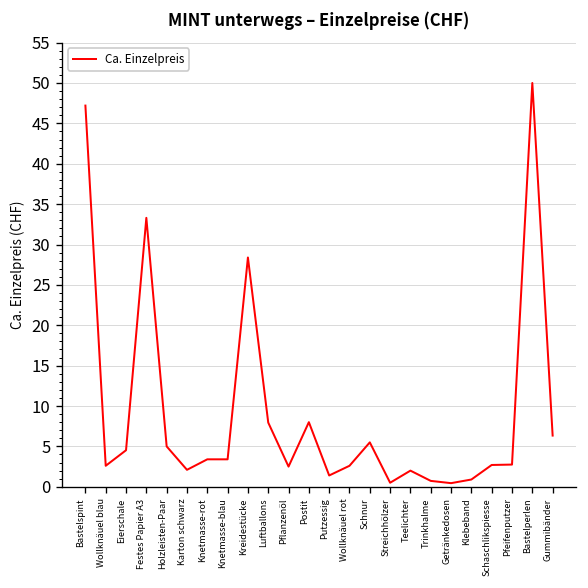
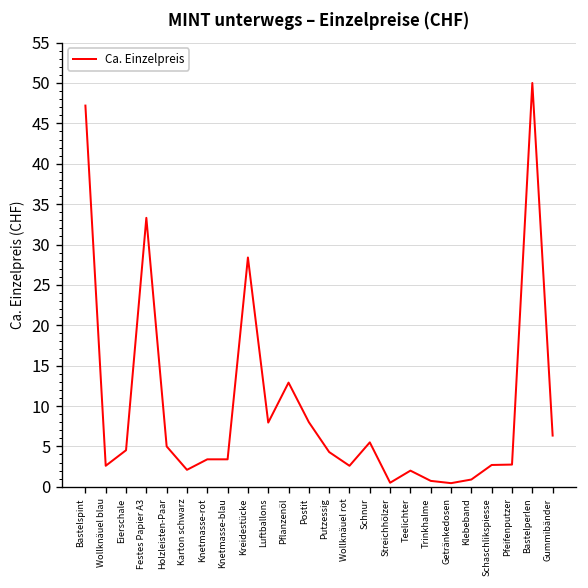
Pflanzenöl: 3 -> 13
Putzessig: 1 -> 4
